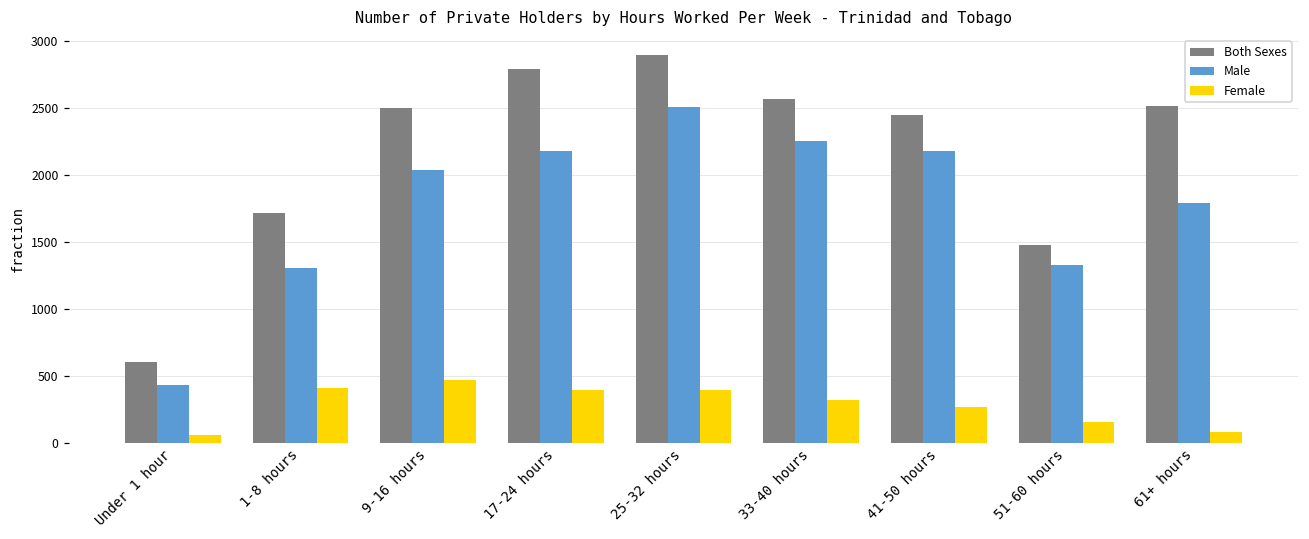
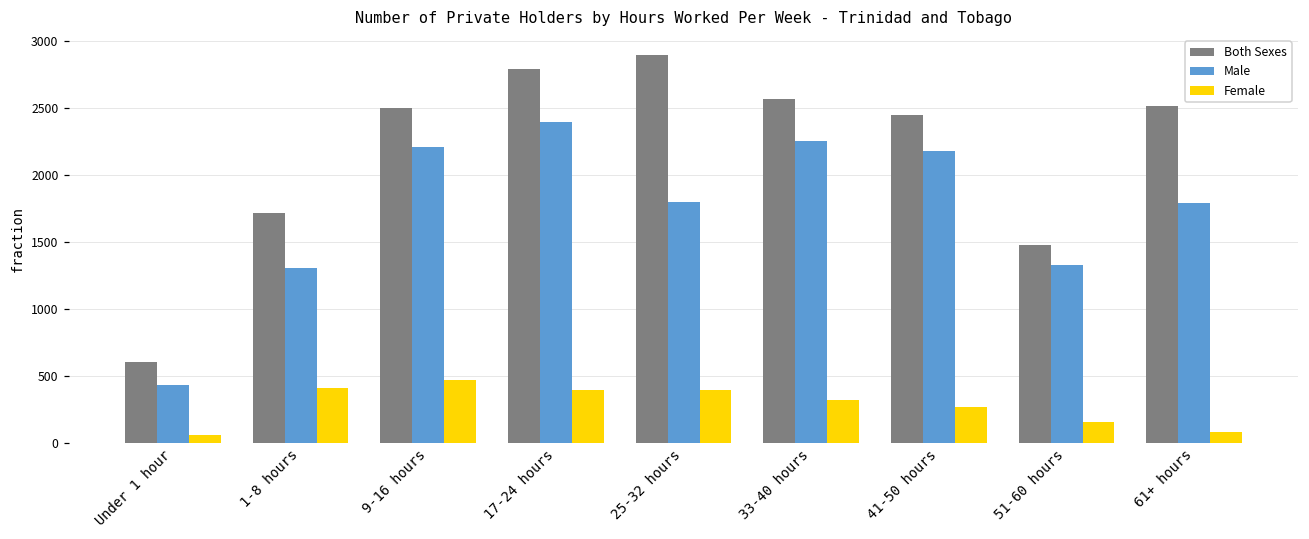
Male, 9-16 hours: 2030 -> 2210
Male, 17-24 hours: 2180 -> 2400
Male, 25-32 hours: 2500 -> 1800
